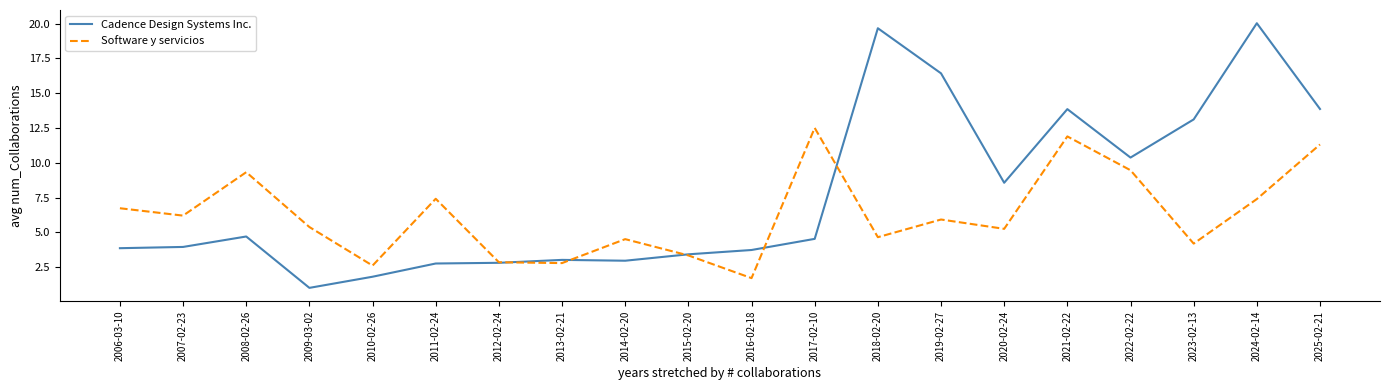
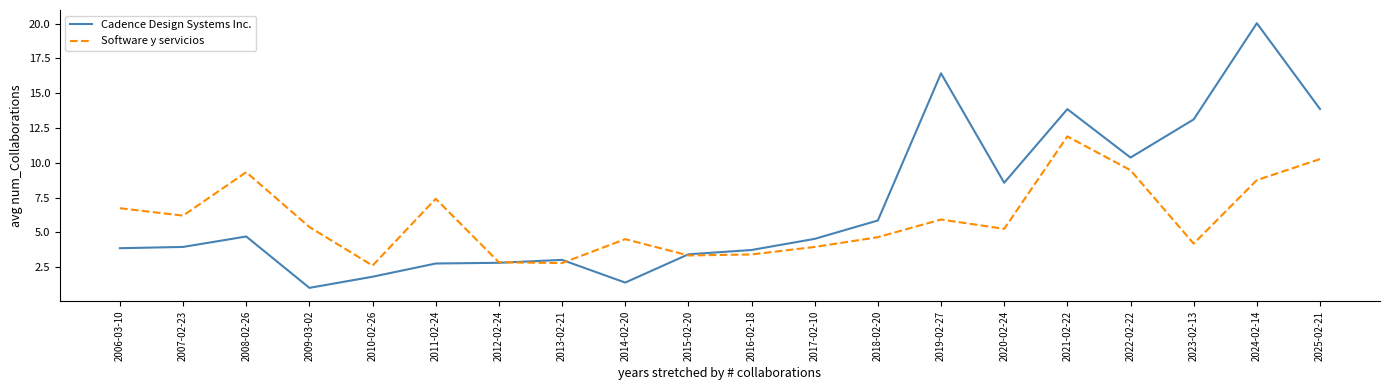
Cadence Design Systems Inc., 2014-02-20: 3.0 -> 1.4
Software y servicios, 2016-02-18: 1.7 -> 3.4
Software y servicios, 2017-02-10: 12.5 -> 4.0
Cadence Design Systems Inc., 2018-02-20: 19.7 -> 5.9
Software y servicios, 2024-02-14: 7.4 -> 8.8
Software y servicios, 2025-02-21: 11.3 -> 10.3
